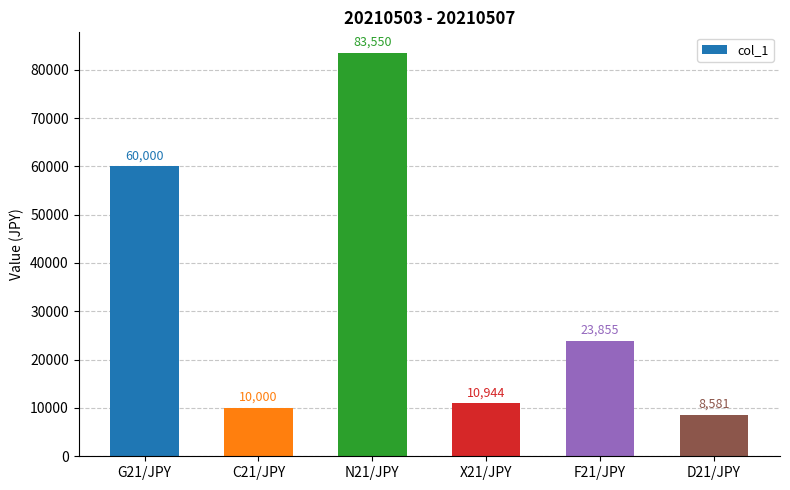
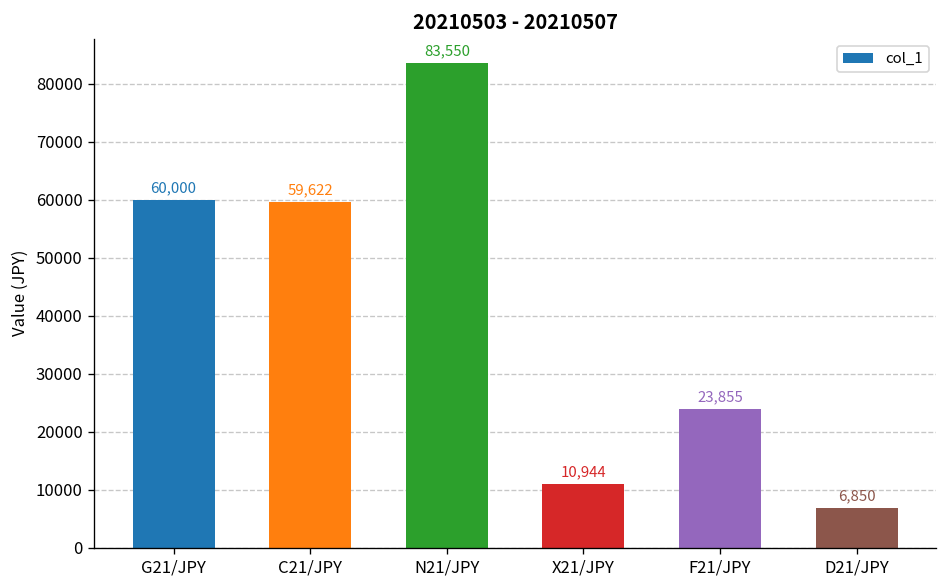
C21/JPY: 10,000 -> 59,622
D21/JPY: 8,581 -> 6,850
